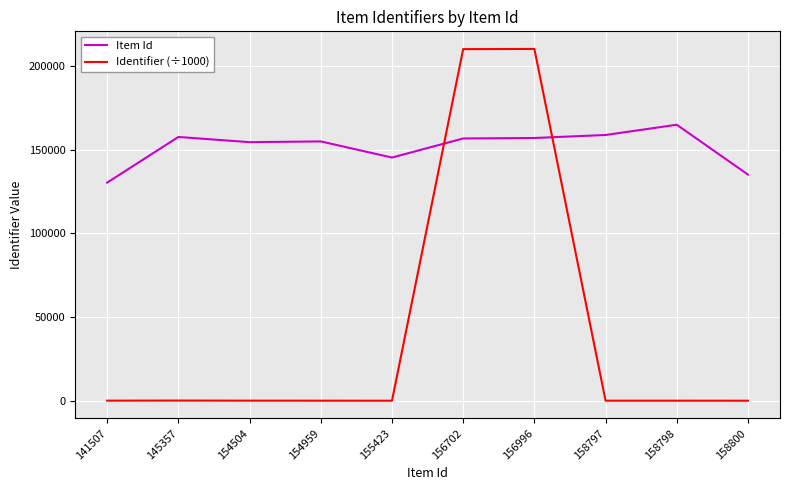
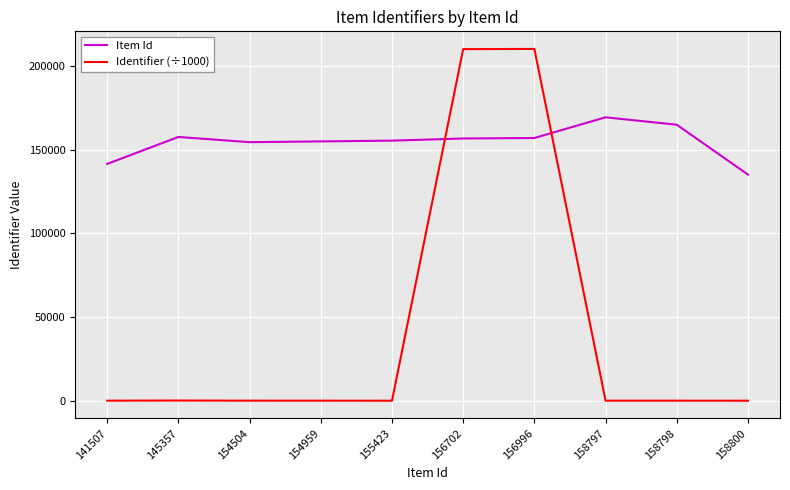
Item Id, 141507: 130000 -> 142000
Item Id, 155423: 145000 -> 155000
Item Id, 158797: 159000 -> 169000
